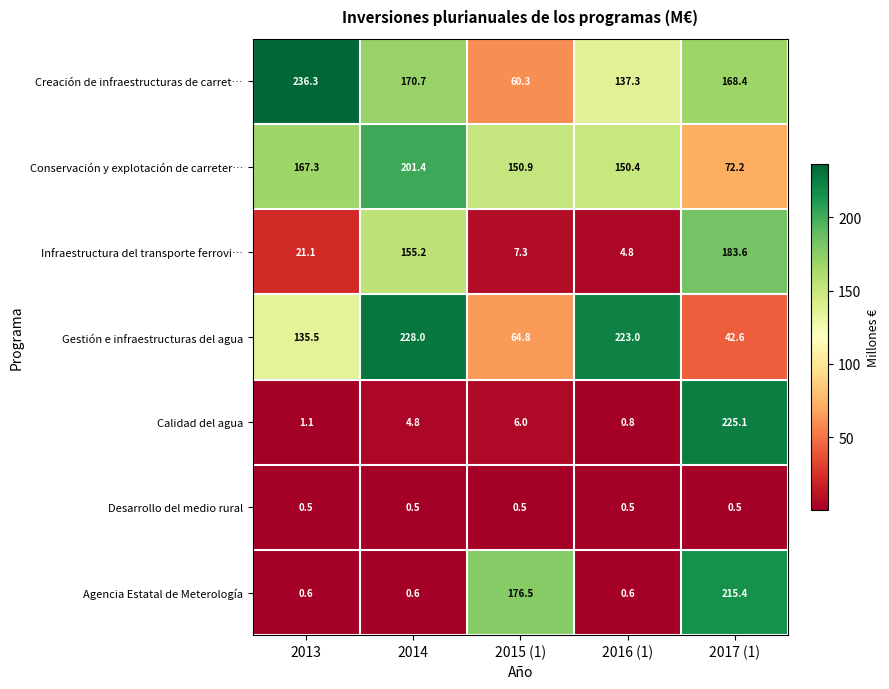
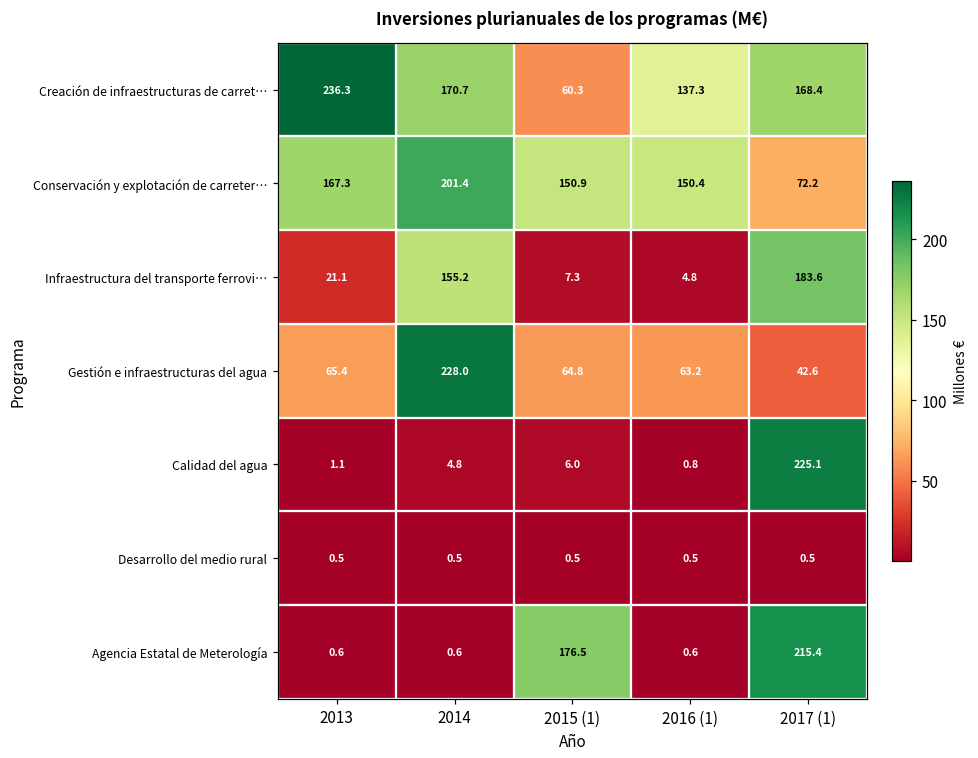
Gestión e infraestructuras del agua, 2013: 135.5 -> 65.4
Gestión e infraestructuras del agua, 2016 (1): 223.0 -> 63.2
